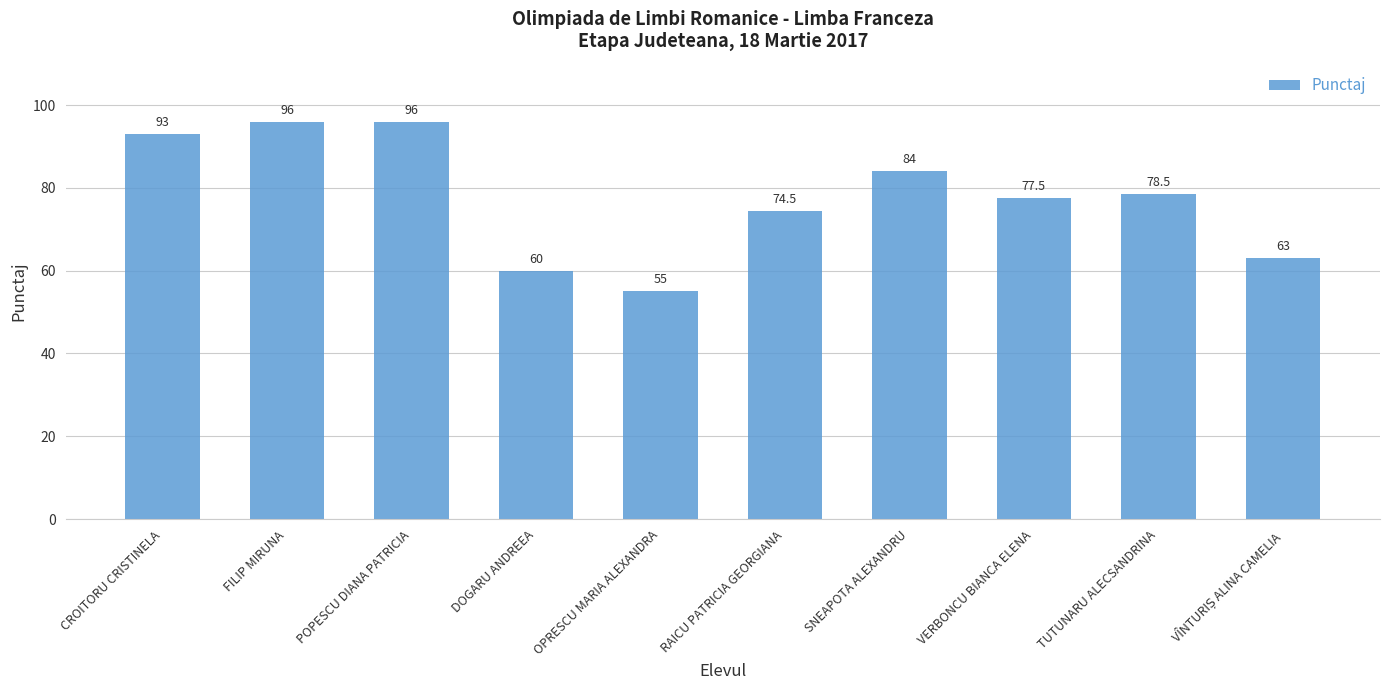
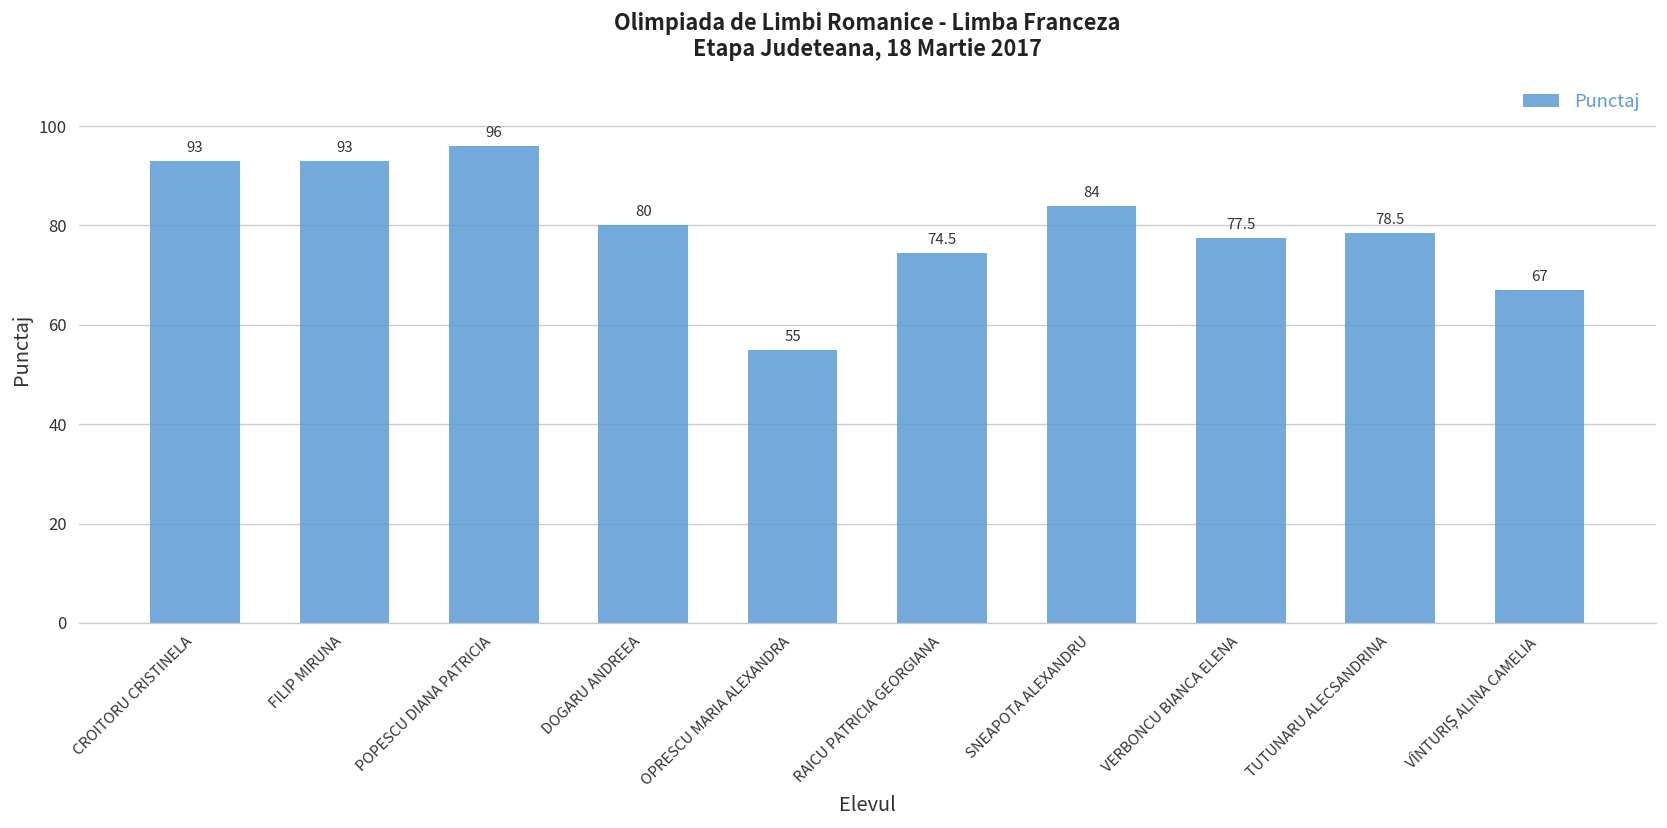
FILIP MIRUNA: 96 -> 93
DOGARU ANDREEA: 60 -> 80
VÎNTURIȘ ALINA CAMELIA: 63 -> 67
